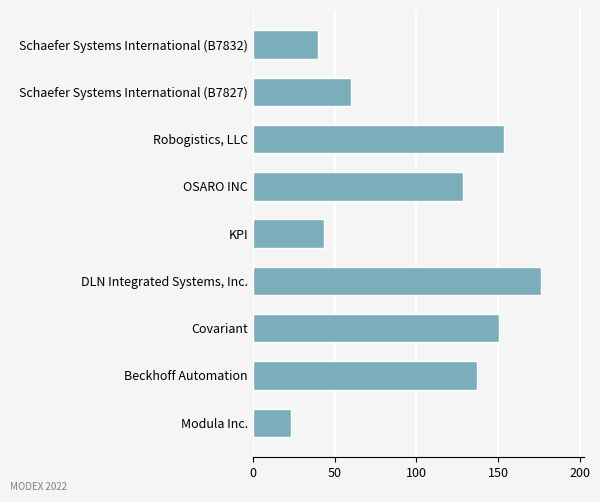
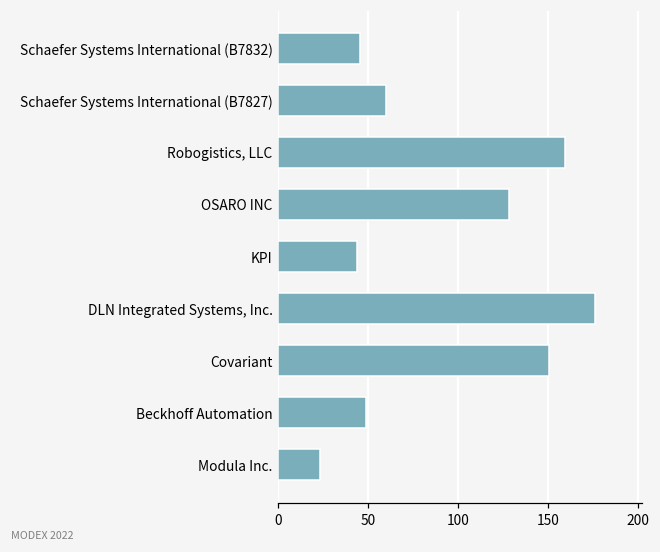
Schaefer Systems International (B7832): 40 -> 46
Robogistics, LLC: 154 -> 159
Beckhoff Automation: 137 -> 49
